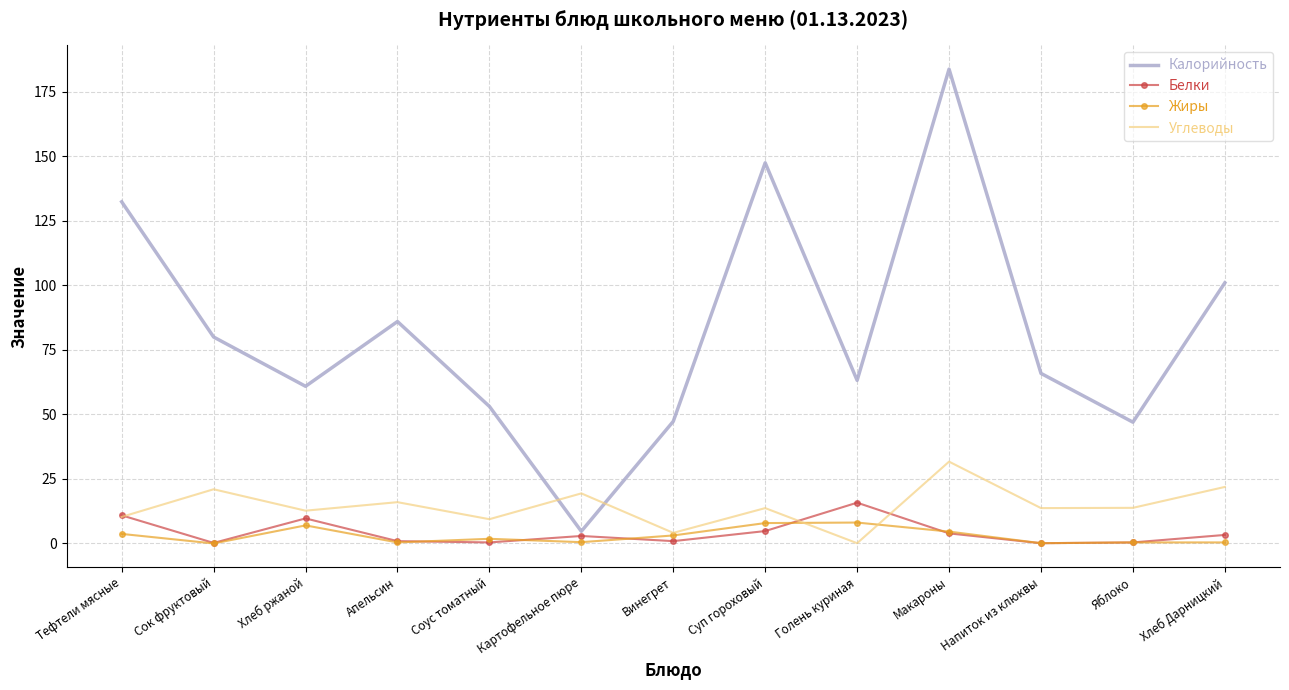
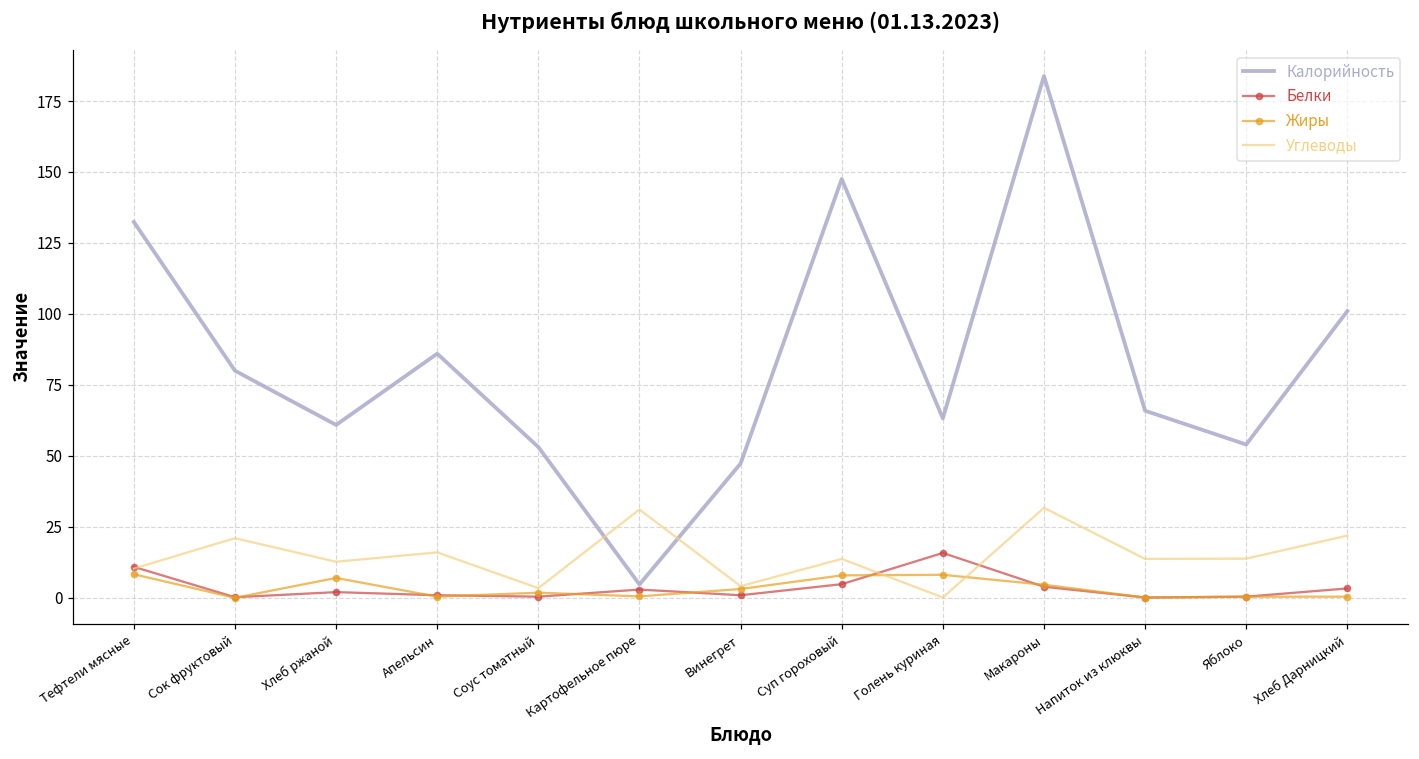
Жиры, Тефтели мясные: 4 -> 8
Белки, Хлеб ржаной: 10 -> 2
Углеводы, Соус томатный: 9 -> 3
Углеводы, Картофельное пюре: 19 -> 31
Калорийность, Яблоко: 47 -> 54
